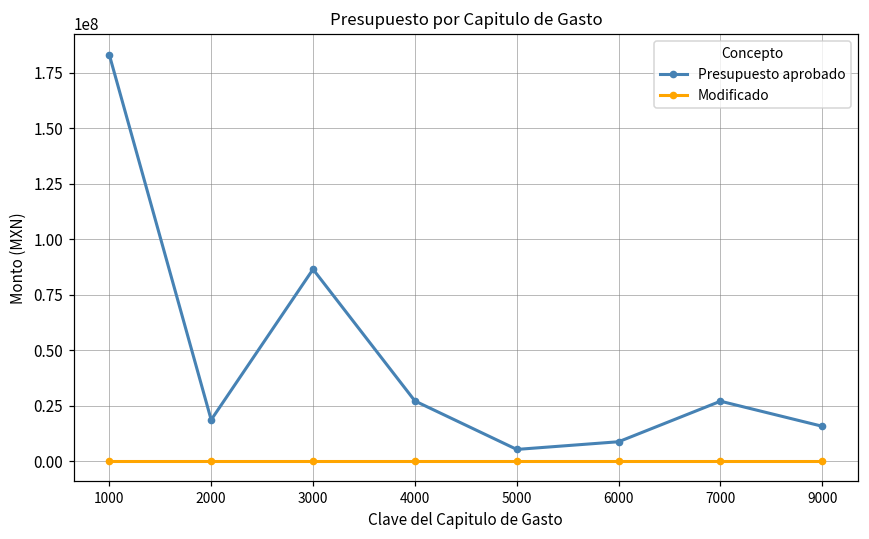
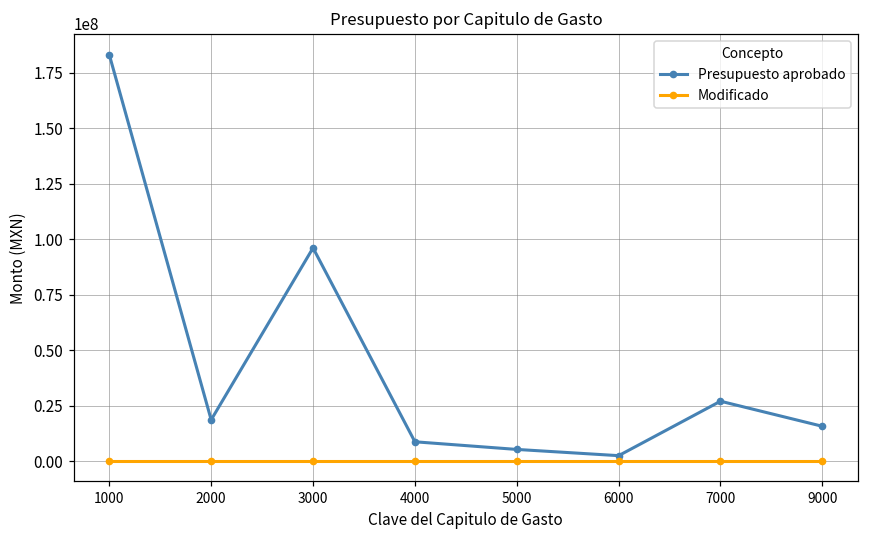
Presupuesto aprobado, 3000: 86000000 -> 96000000
Presupuesto aprobado, 4000: 27000000 -> 9000000
Presupuesto aprobado, 6000: 9000000 -> 2000000
